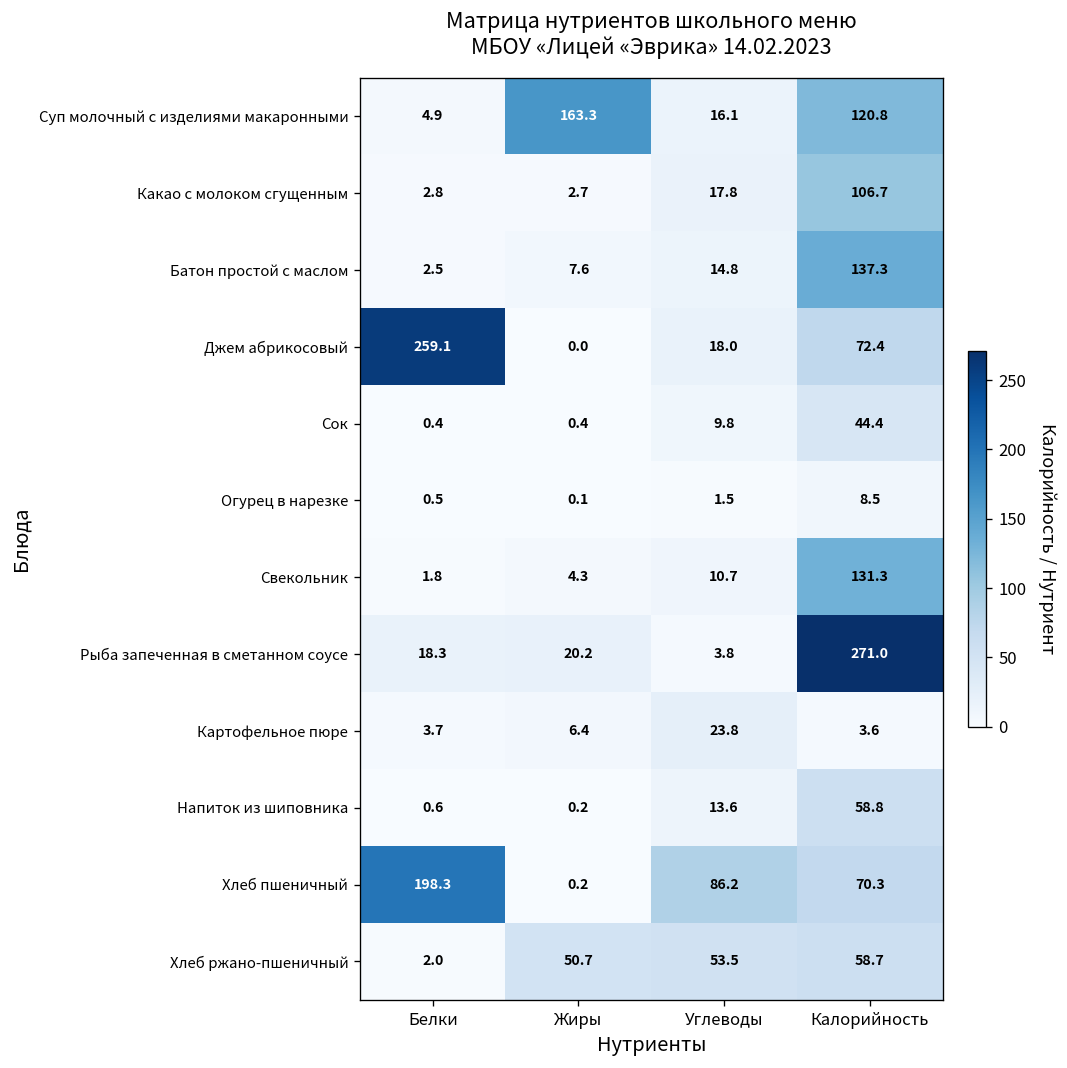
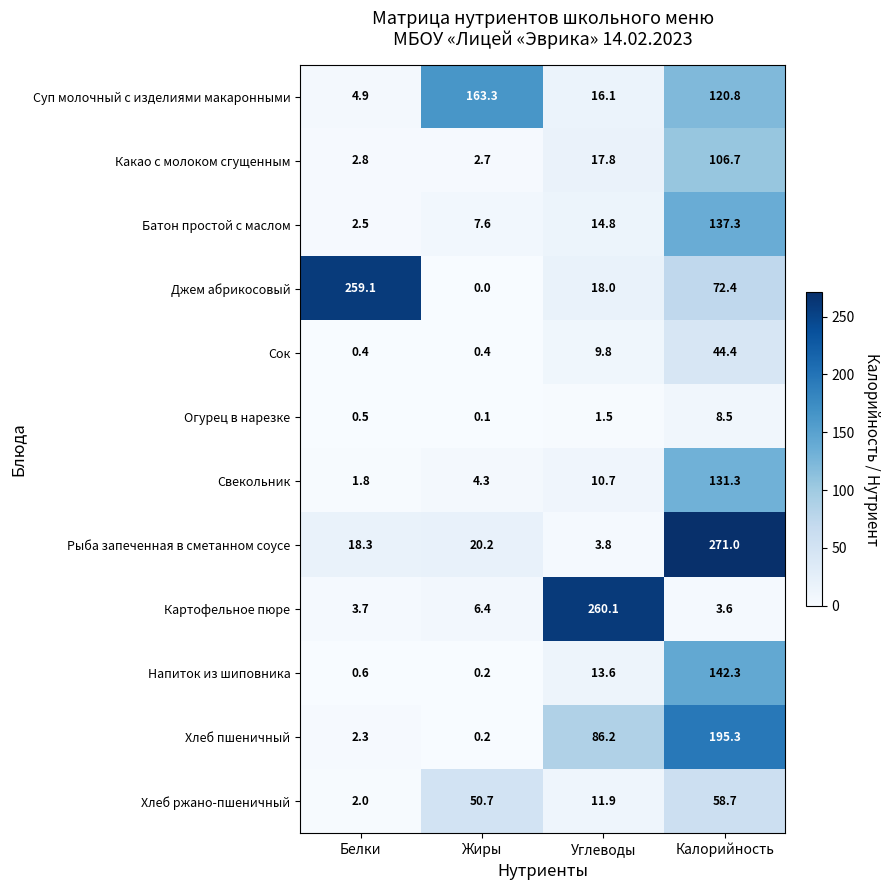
Картофельное пюре, Углеводы: 23.8 -> 260.1
Напиток из шиповника, Калорийность: 58.8 -> 142.3
Хлеб пшеничный, Белки: 198.3 -> 2.3
Хлеб пшеничный, Калорийность: 70.3 -> 195.3
Хлеб ржано-пшеничный, Углеводы: 53.5 -> 11.9
